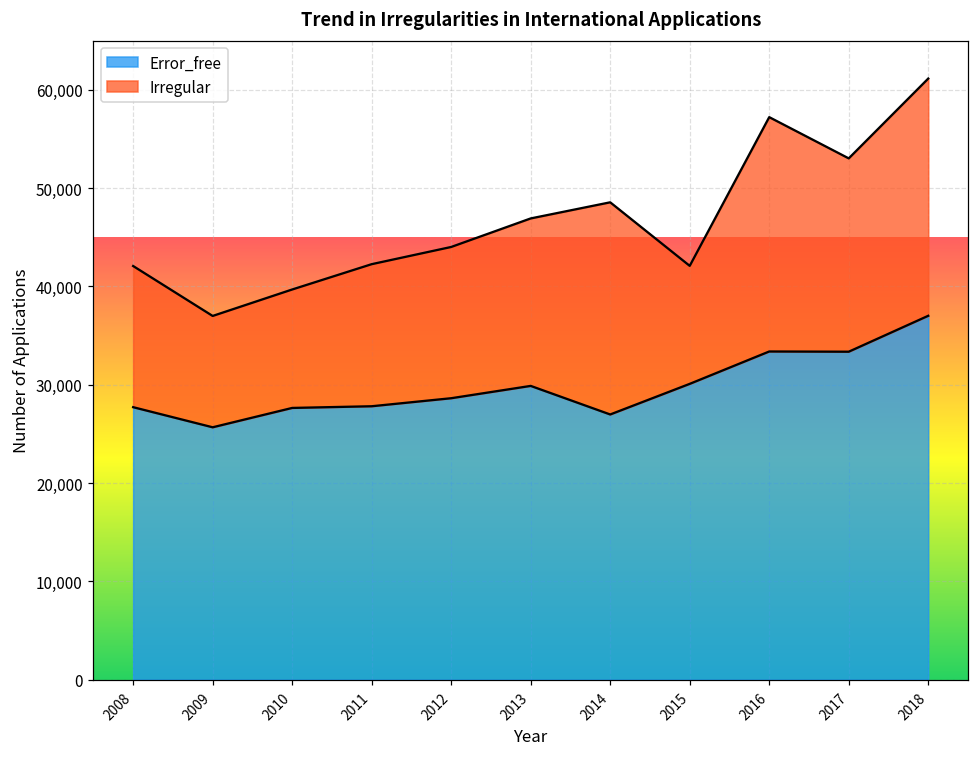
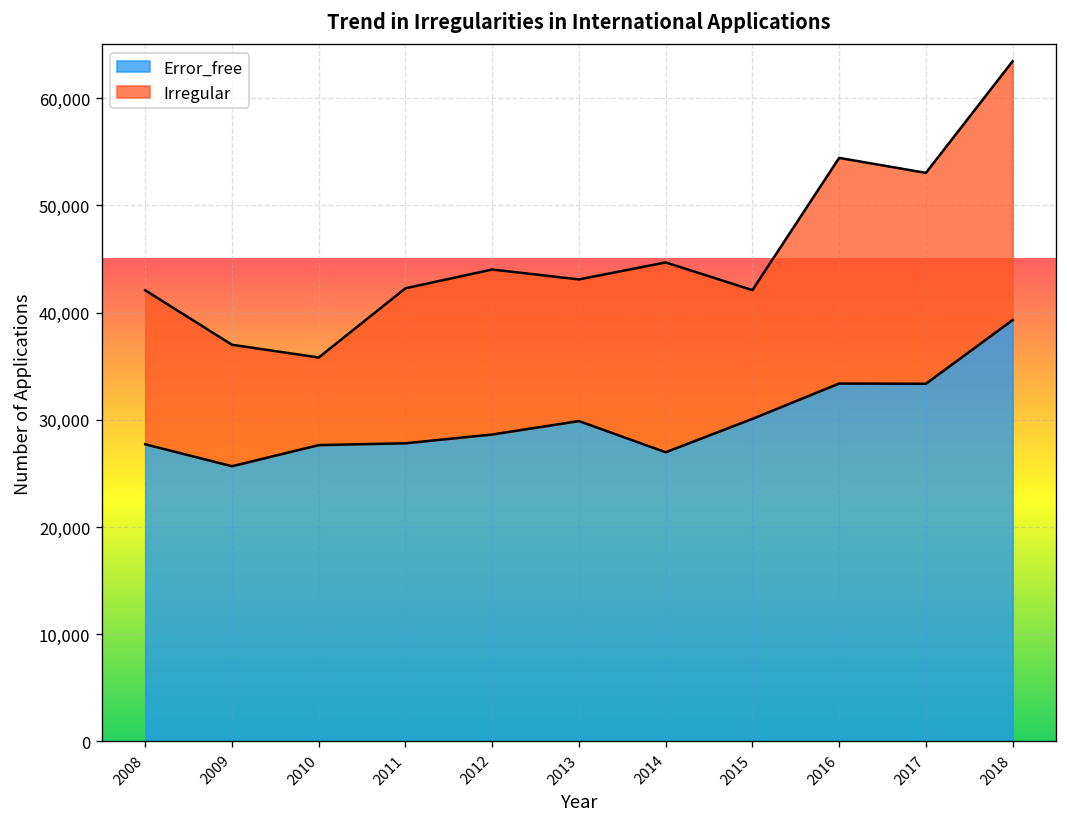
Irregular, 2010: 12,000 -> 8,000
Irregular, 2013: 17,000 -> 13,000
Irregular, 2014: 22,000 -> 18,000
Irregular, 2016: 24,000 -> 21,000
Error_free, 2018: 37,000 -> 39,000
